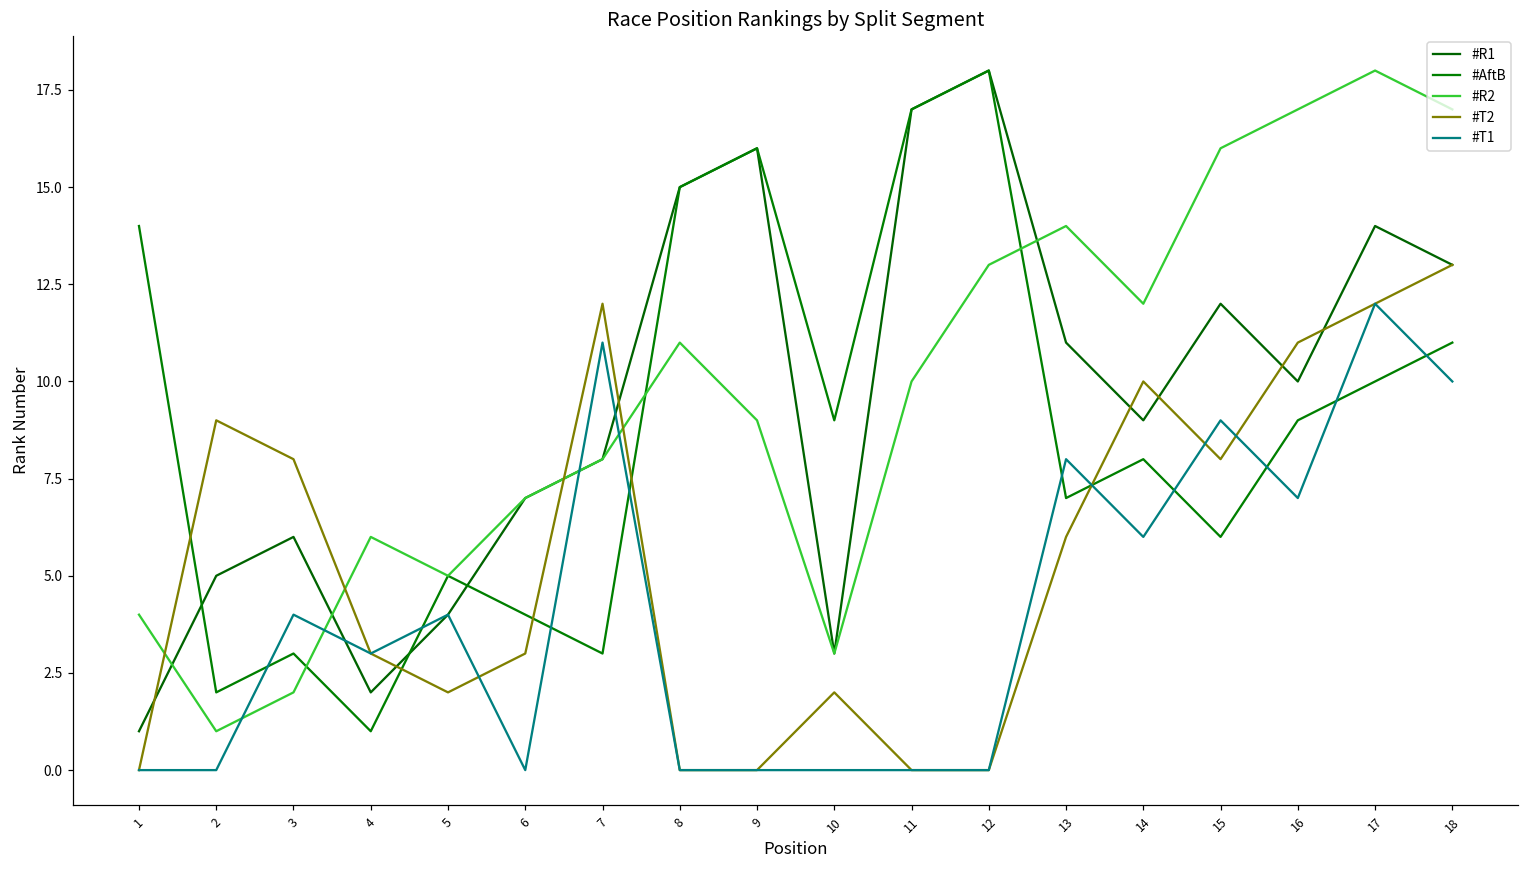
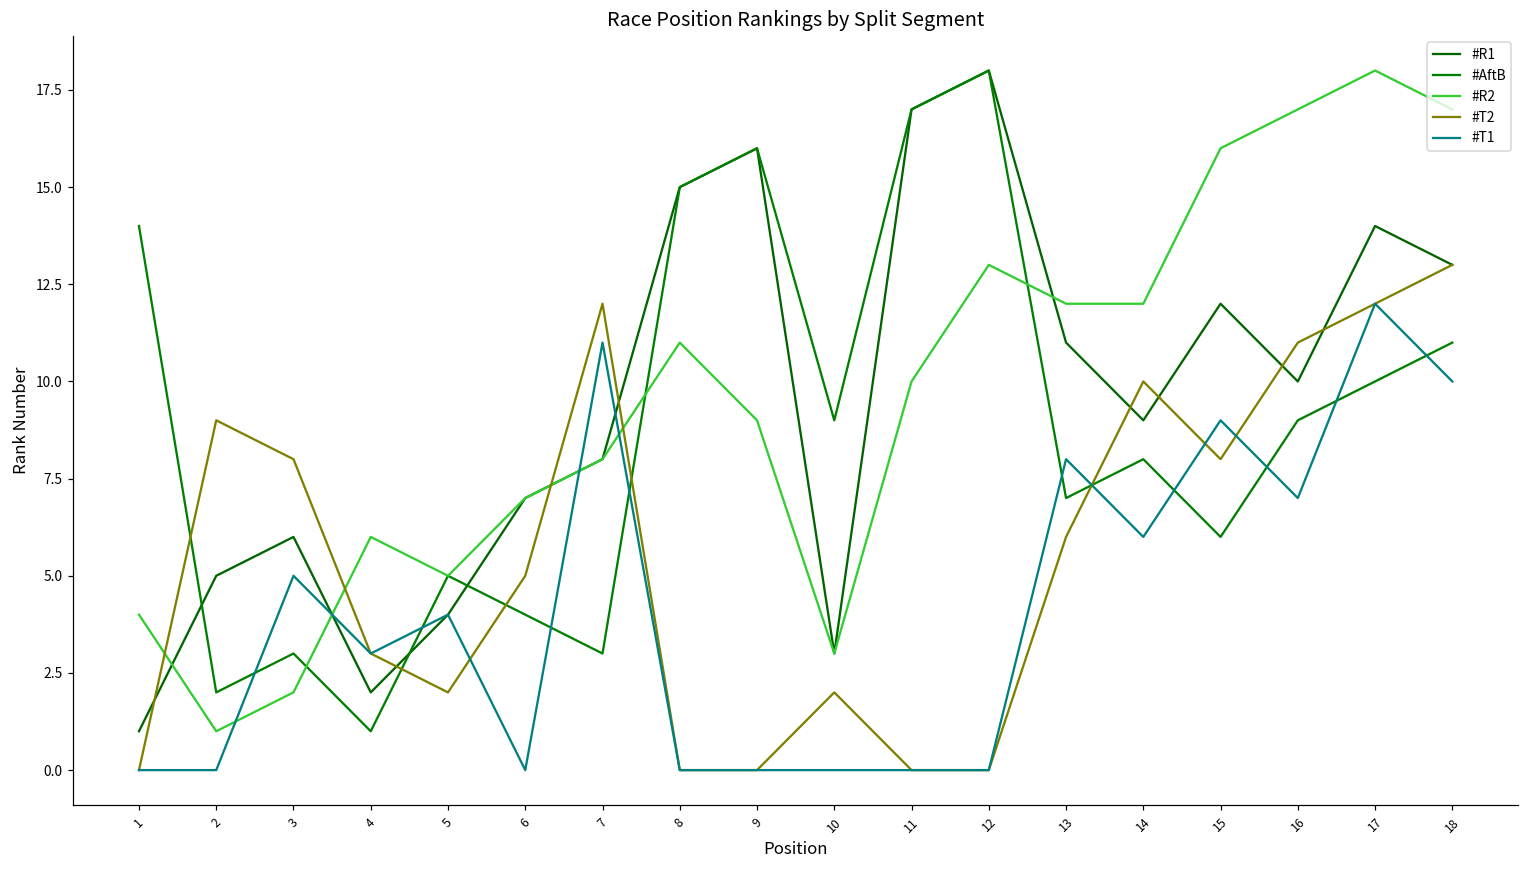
#T1, 3: 4 -> 5
#T2, 6: 3 -> 5
#R2, 13: 14 -> 12
